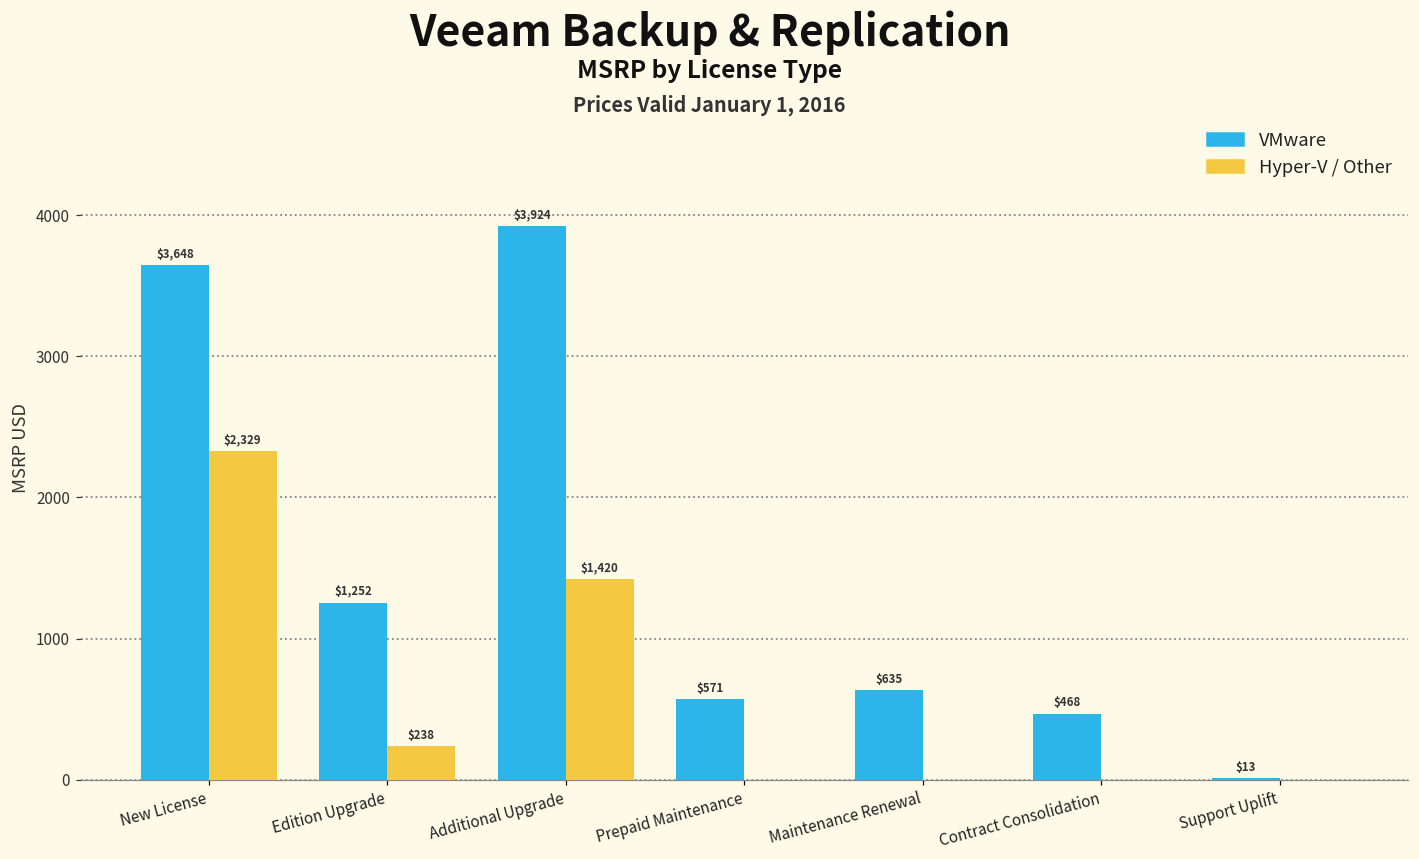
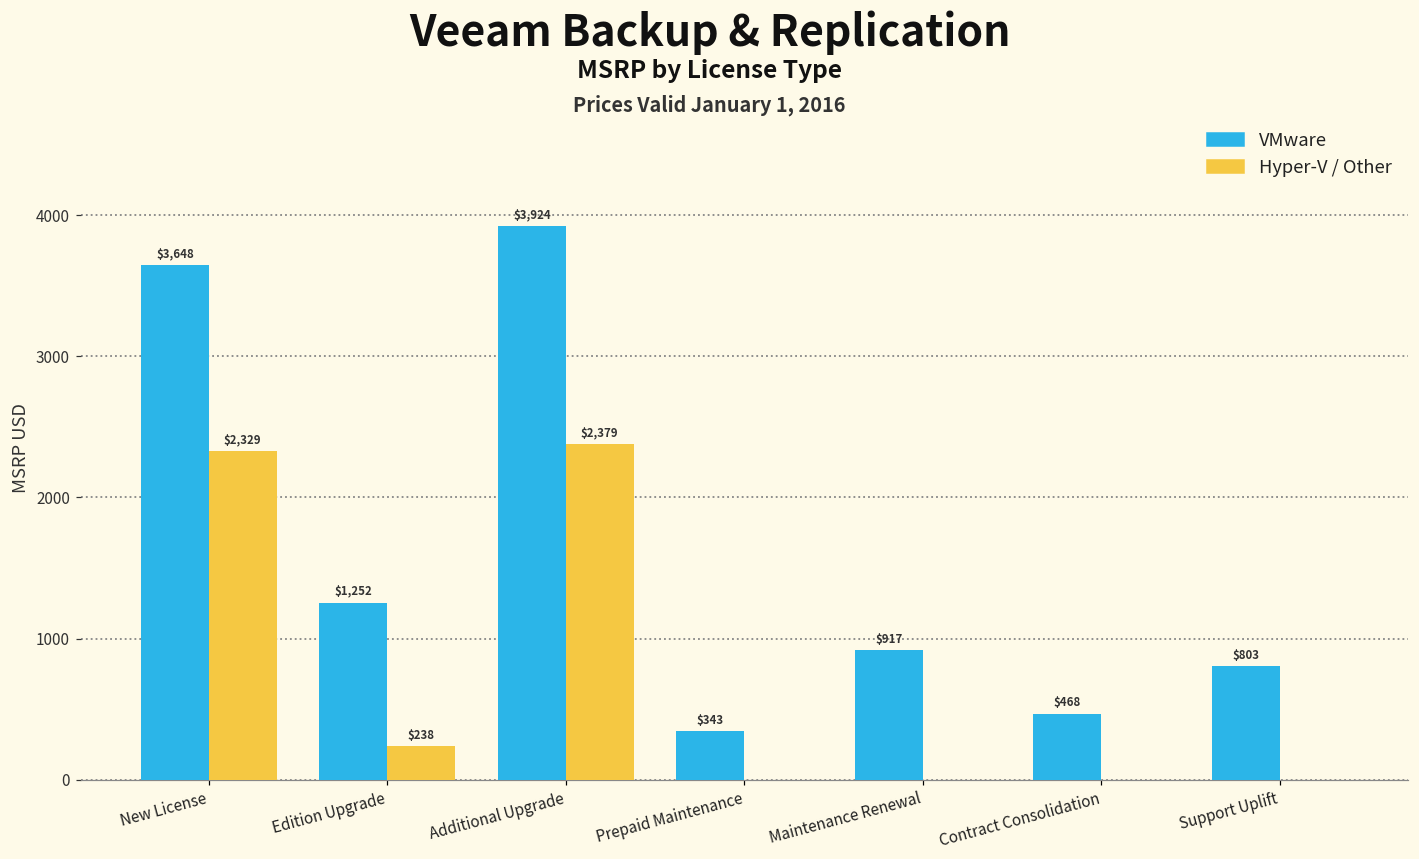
Hyper-V / Other, Additional Upgrade: $1,420 -> $2,379
VMware, Prepaid Maintenance: $571 -> $343
VMware, Maintenance Renewal: $635 -> $917
VMware, Support Uplift: $13 -> $803
